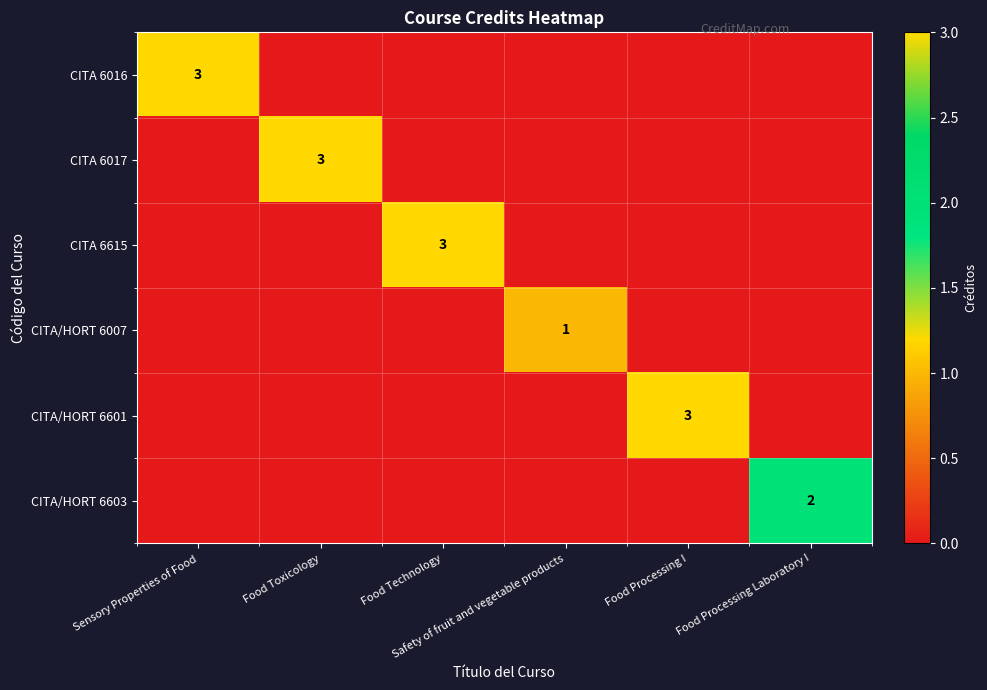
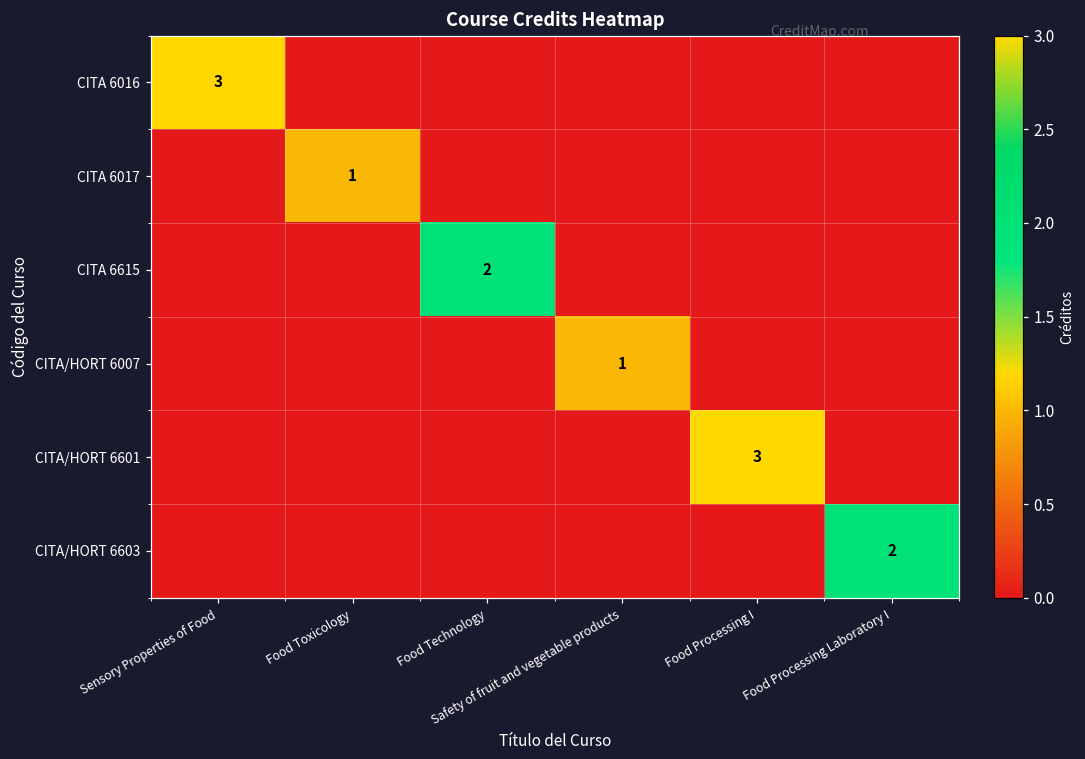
CITA 6017, Food Toxicology: 3 -> 1
CITA 6615, Food Technology: 3 -> 2
